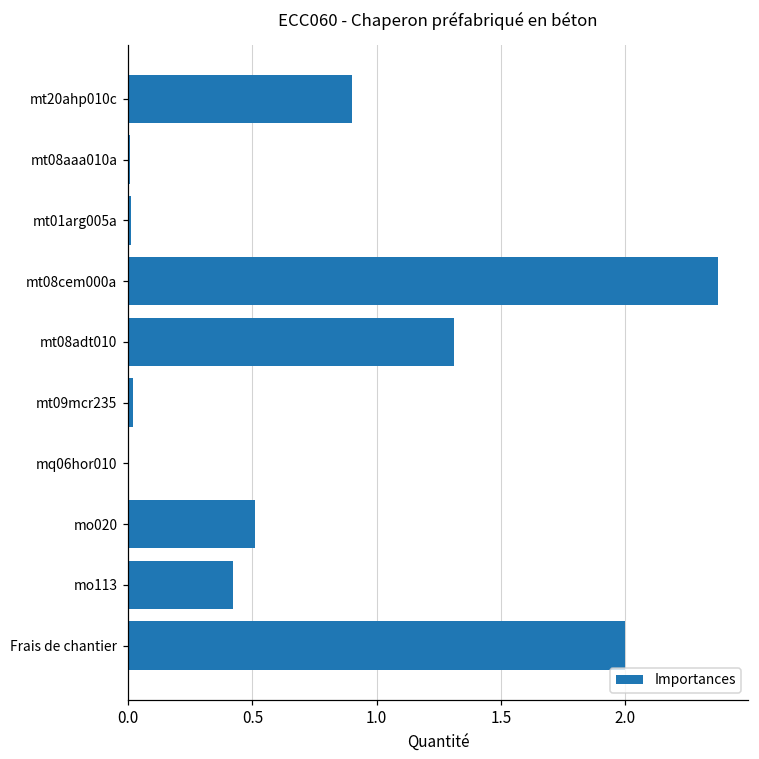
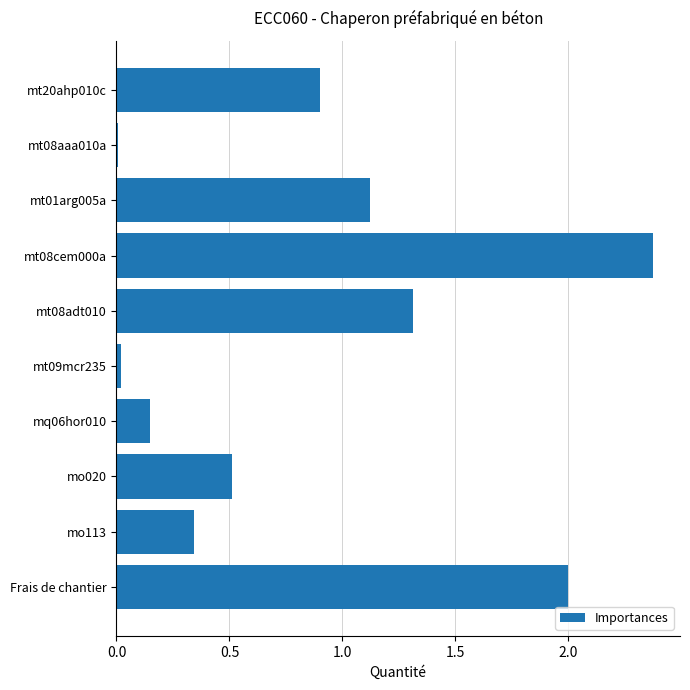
mt01arg005a: 0.01 -> 1.12
mq06hor010: 0.01 -> 0.15
mo113: 0.42 -> 0.34
